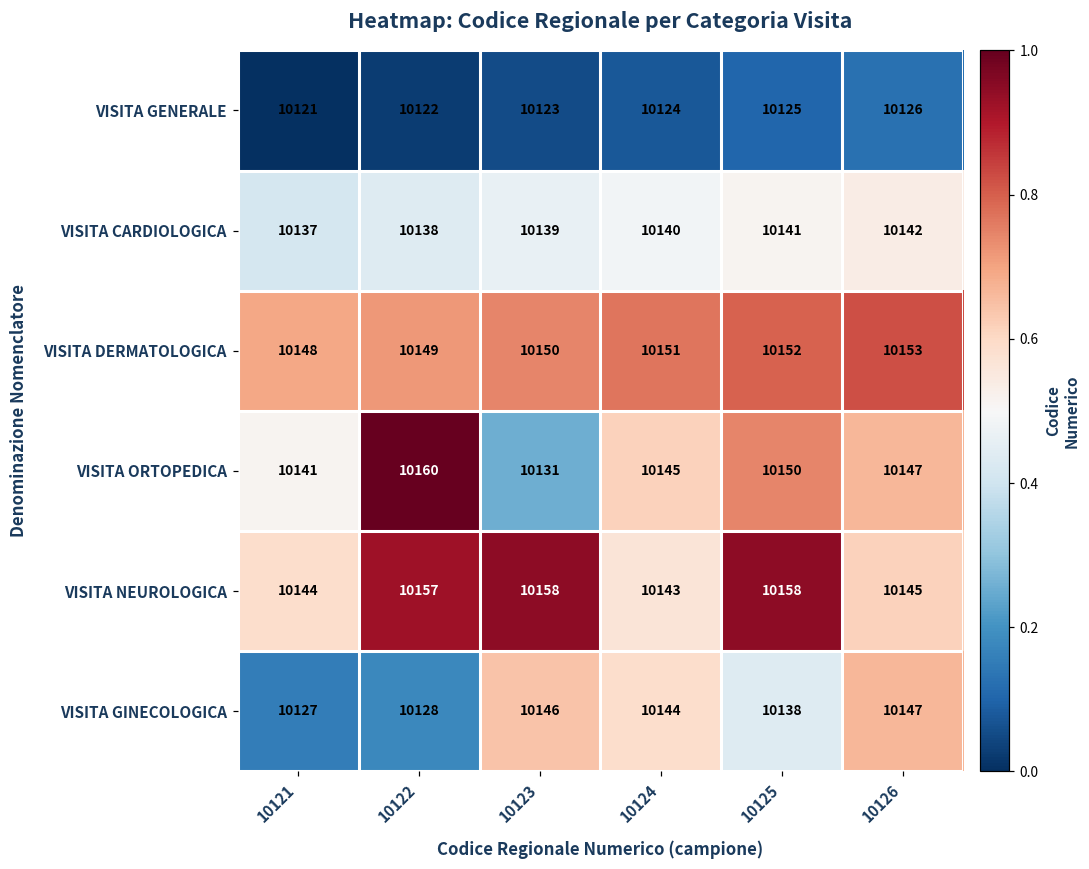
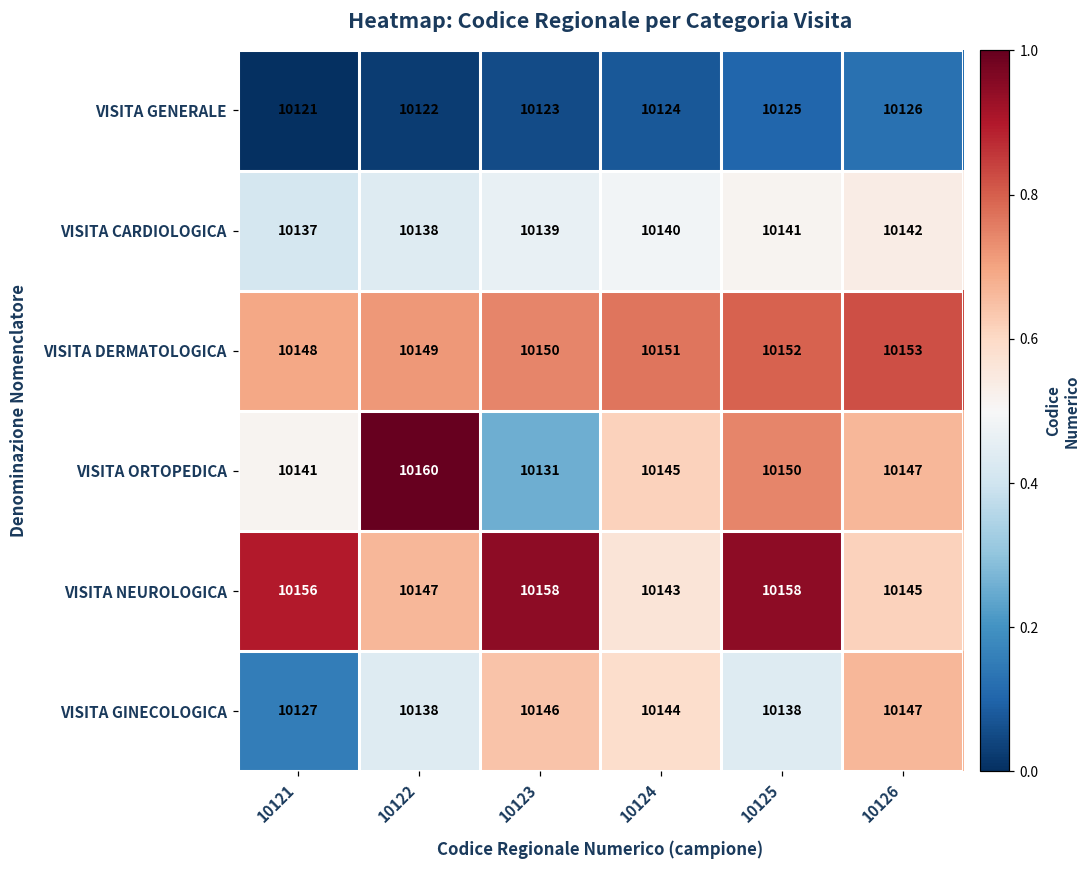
VISITA NEUROLOGICA, 10121: 10144 -> 10156
VISITA NEUROLOGICA, 10122: 10157 -> 10147
VISITA GINECOLOGICA, 10122: 10128 -> 10138
